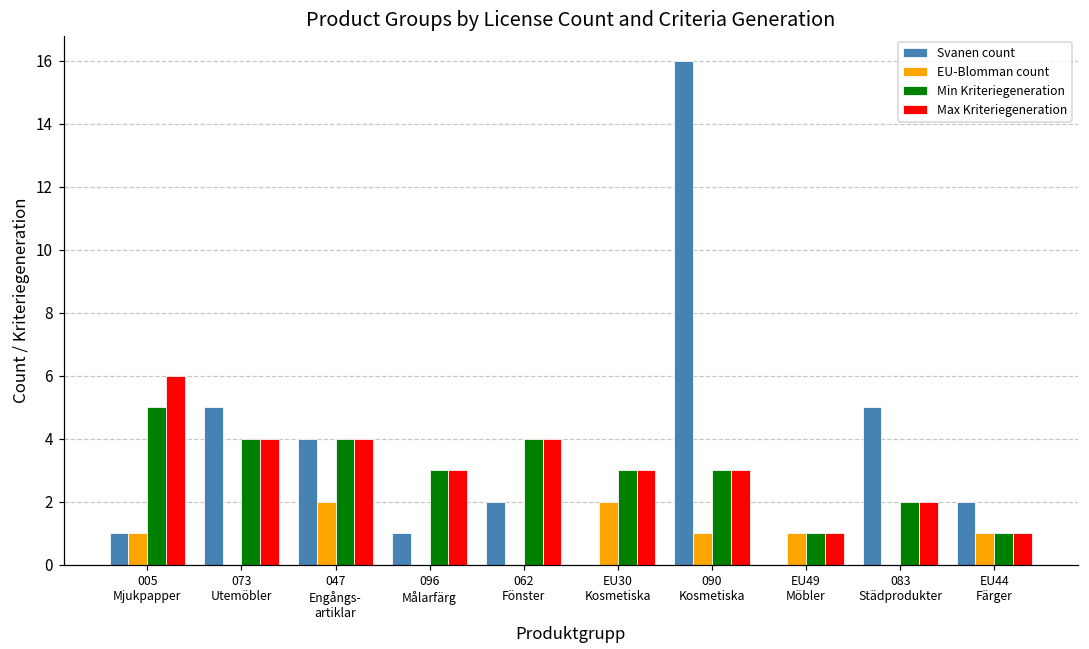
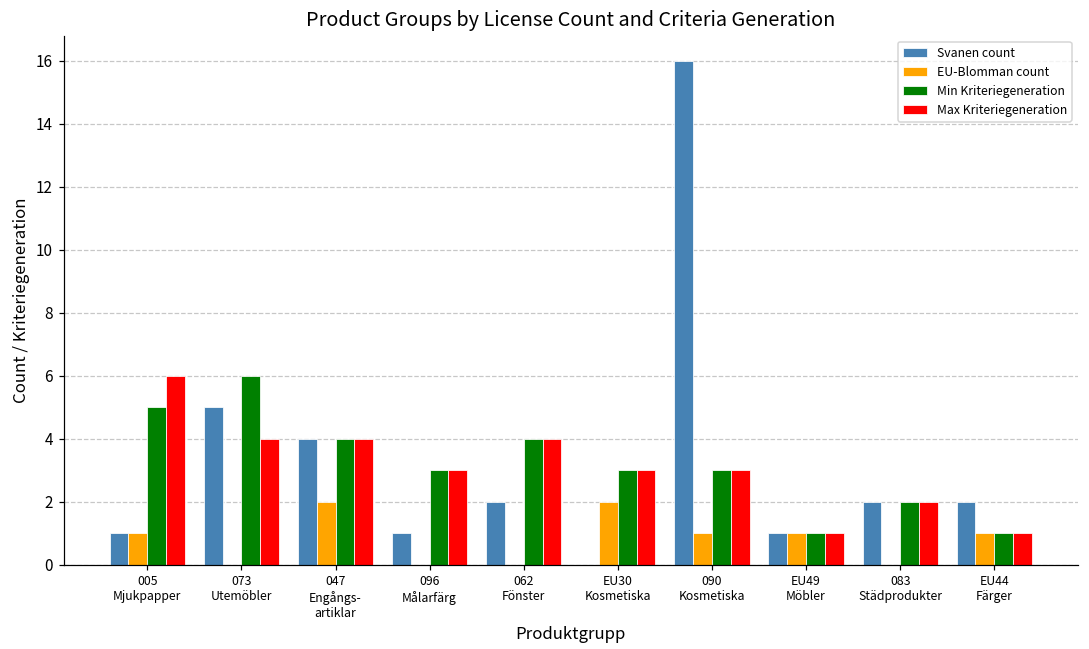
Min Kriteriegeneration, 073 Utemöbler: 4 -> 6
Svanen count, EU49 Möbler: 0 -> 1
Svanen count, 083 Städprodukter: 5 -> 2
